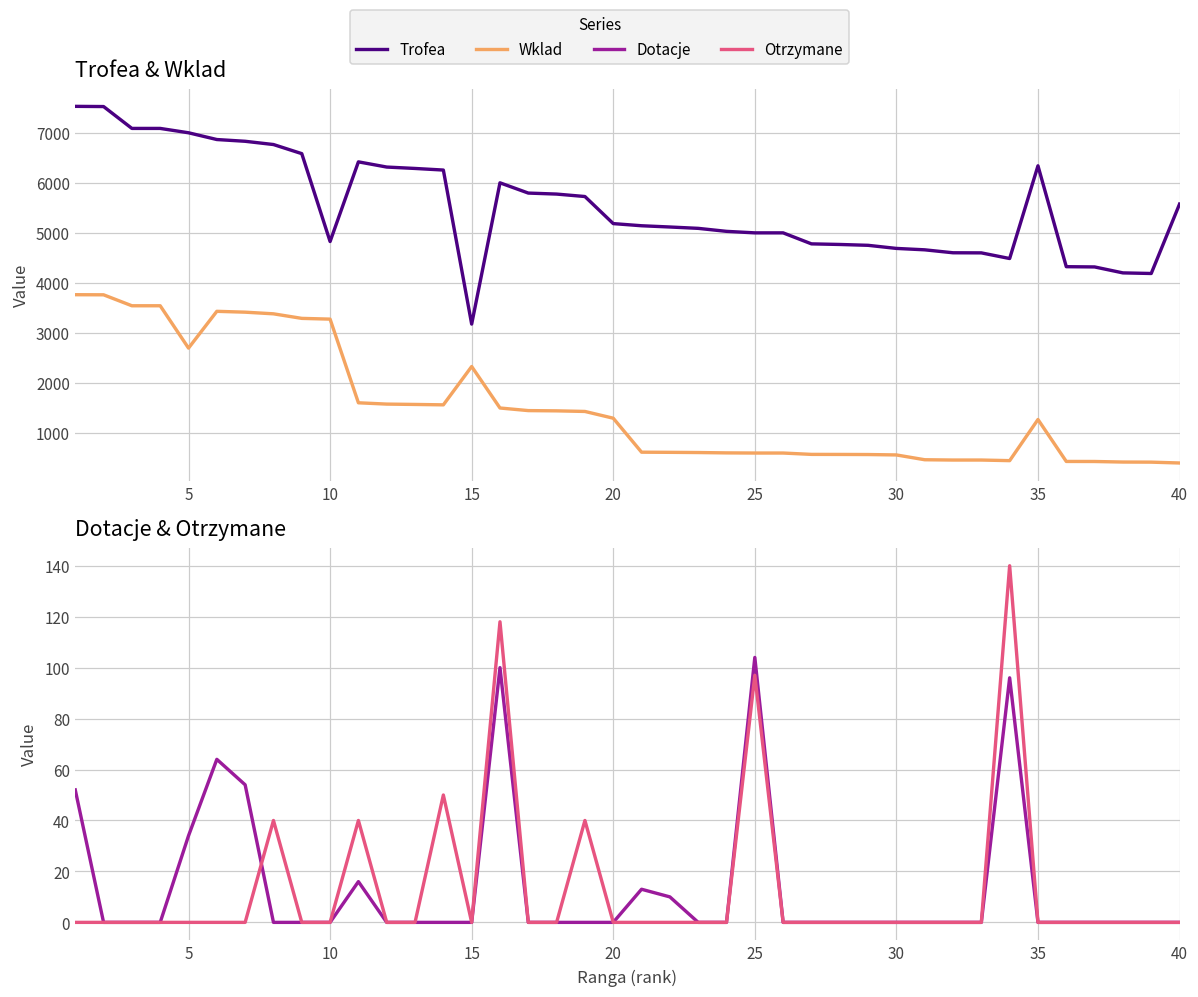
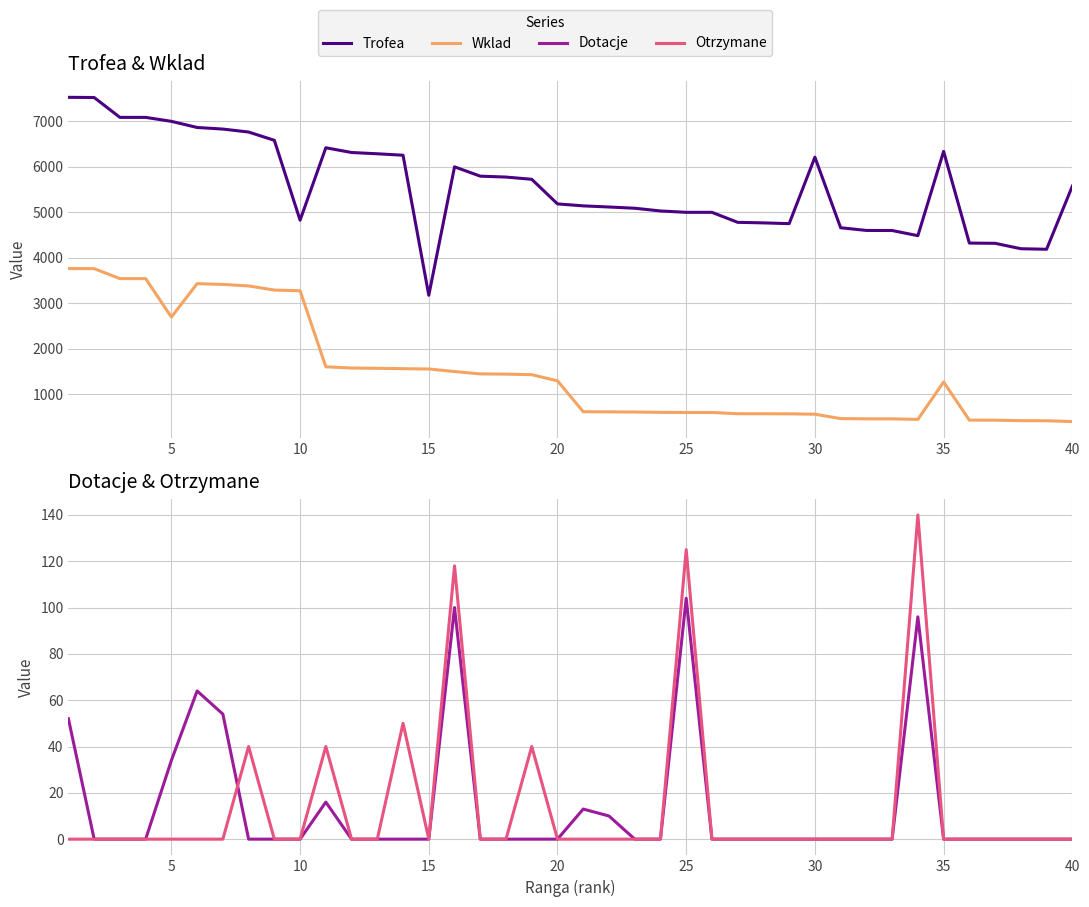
Trofea & Wklad, Wklad, 15: 2300 -> 1600
Trofea & Wklad, Trofea, 30: 4700 -> 6200
Dotacje & Otrzymane, Otrzymane, 25: 97 -> 125
